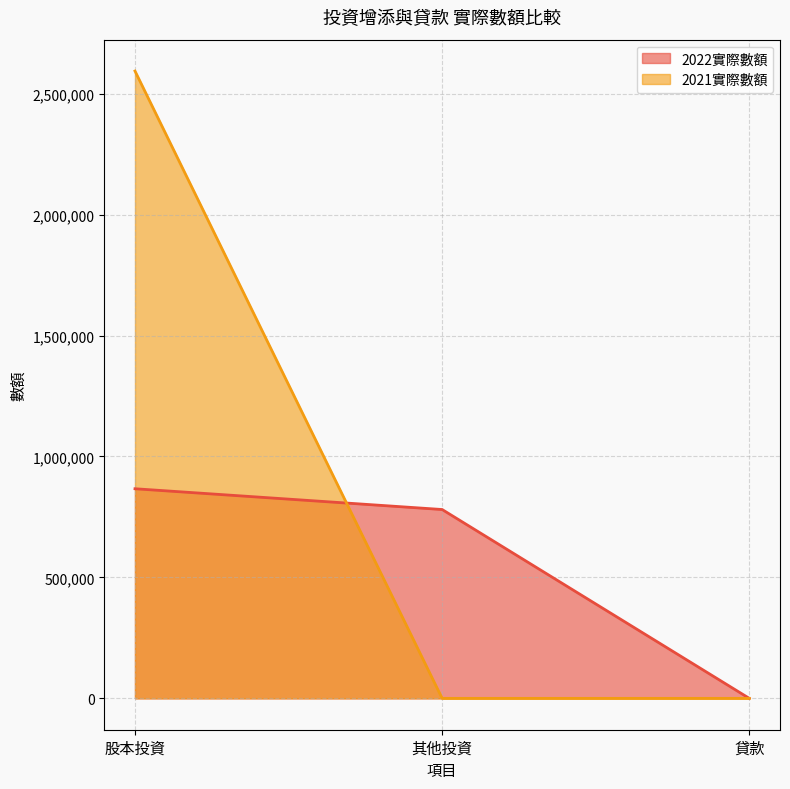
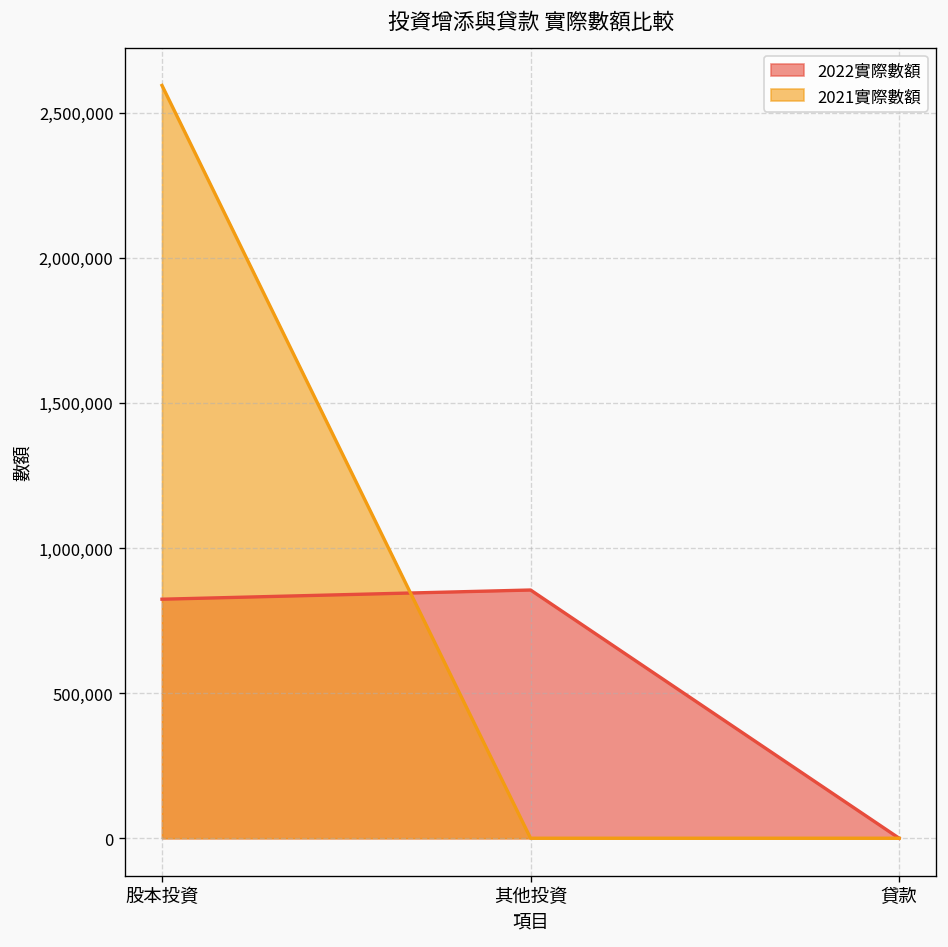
2022實際數額, 股本投資: 870,000 -> 820,000
2022實際數額, 其他投資: 780,000 -> 860,000
